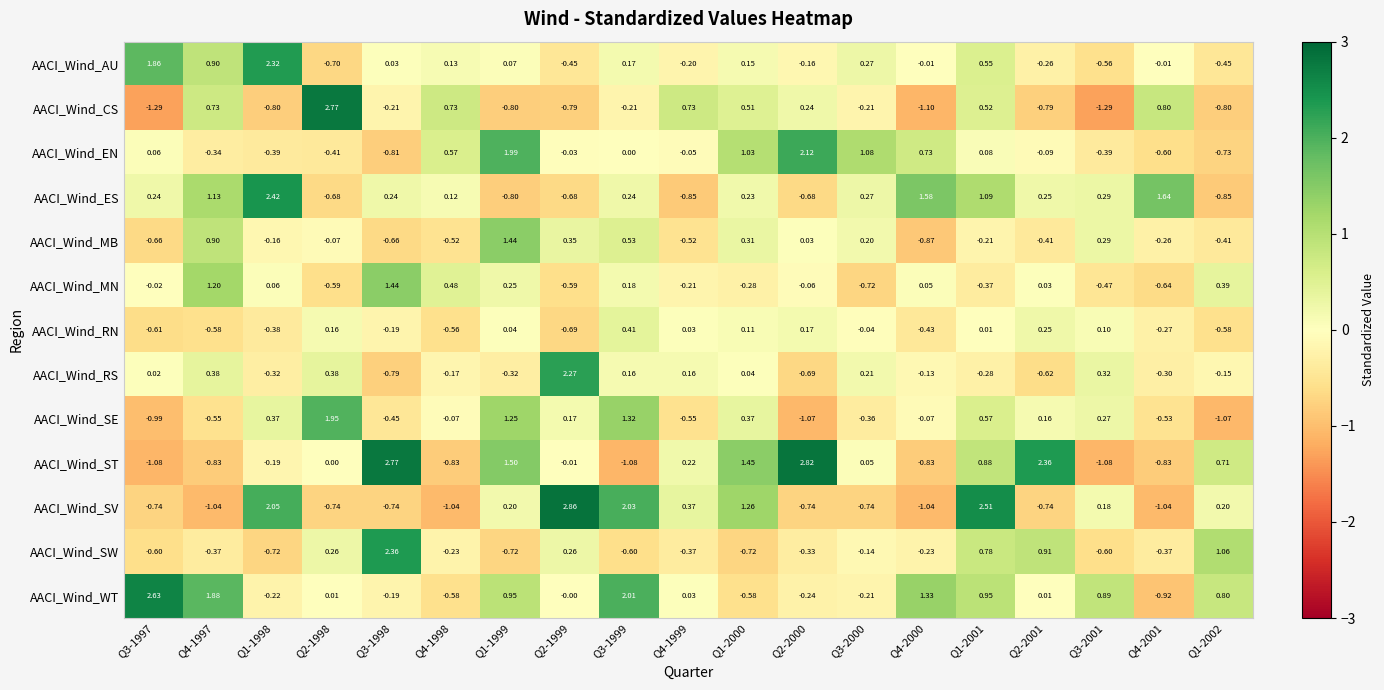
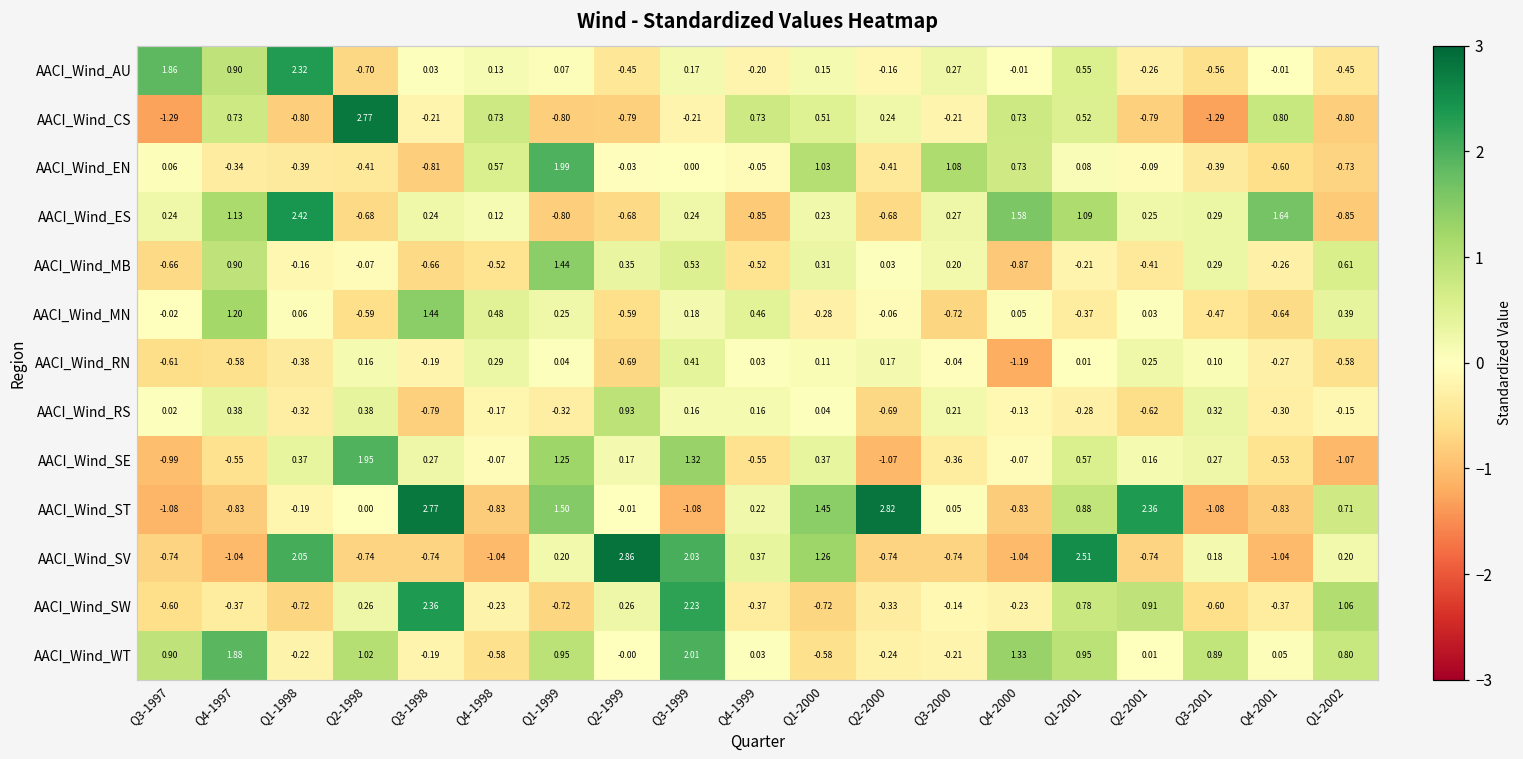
AACI_Wind_CS, Q4-2000: -1.10 -> 0.73
AACI_Wind_EN, Q2-2000: 2.12 -> -0.41
AACI_Wind_MB, Q1-2002: -0.41 -> 0.61
AACI_Wind_MN, Q4-1999: -0.21 -> 0.46
AACI_Wind_RN, Q4-1998: -0.56 -> 0.29
AACI_Wind_RN, Q4-2000: -0.43 -> -1.19
AACI_Wind_RS, Q2-1999: 2.27 -> 0.93
AACI_Wind_SE, Q3-1998: -0.45 -> 0.27
AACI_Wind_SW, Q3-1999: -0.60 -> 2.23
AACI_Wind_WT, Q3-1997: 2.63 -> 0.90
AACI_Wind_WT, Q2-1998: 0.01 -> 1.02
AACI_Wind_WT, Q4-2001: -0.92 -> 0.05
